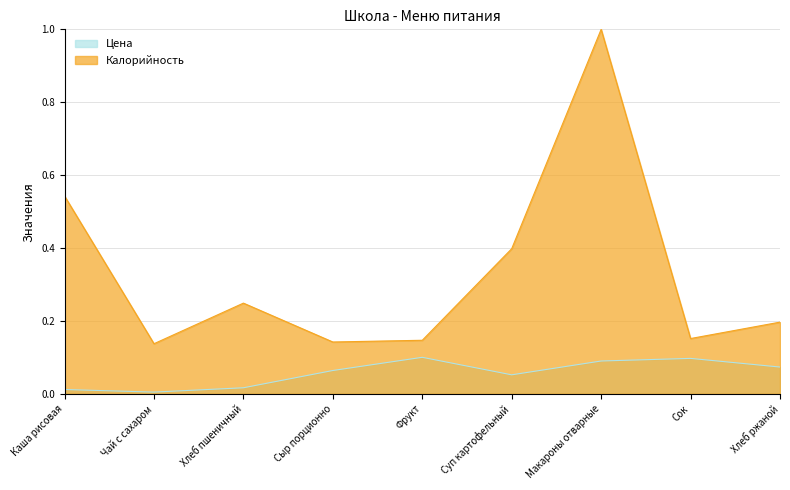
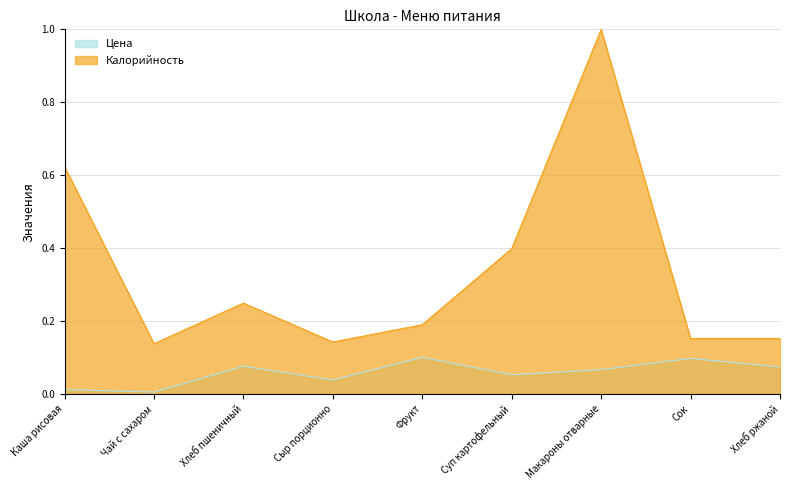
Калорийность, Каша рисовая: 0.54 -> 0.62
Цена, Хлеб пшеничный: 0.02 -> 0.08
Цена, Сыр порционно: 0.06 -> 0.04
Калорийность, Фрукт: 0.15 -> 0.19
Цена, Макароны отварные: 0.09 -> 0.07
Калорийность, Хлеб ржаной: 0.20 -> 0.15
